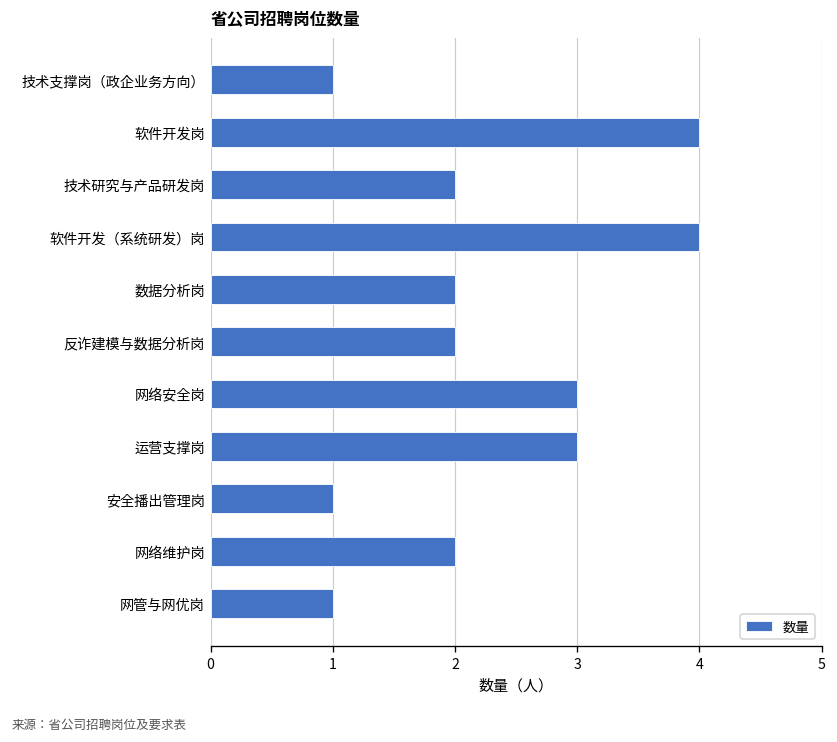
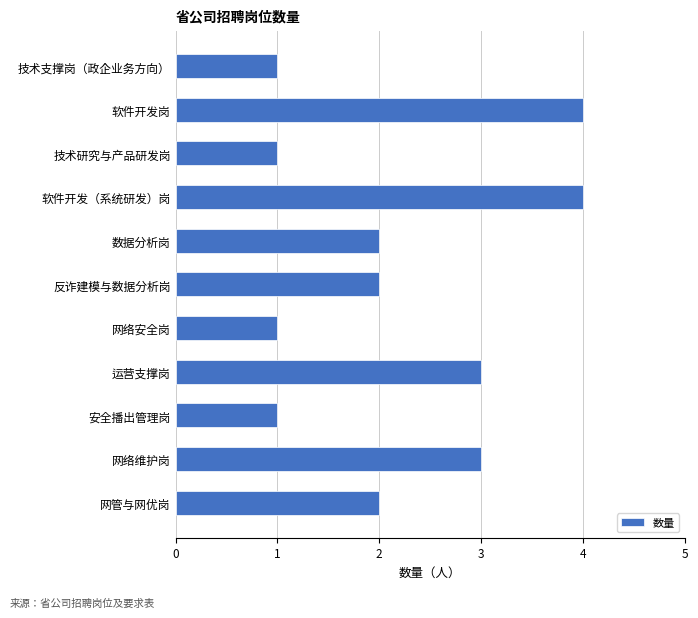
技术研究与产品研发岗: 2 -> 1
网络安全岗: 3 -> 1
网络维护岗: 2 -> 3
网管与网优岗: 1 -> 2
